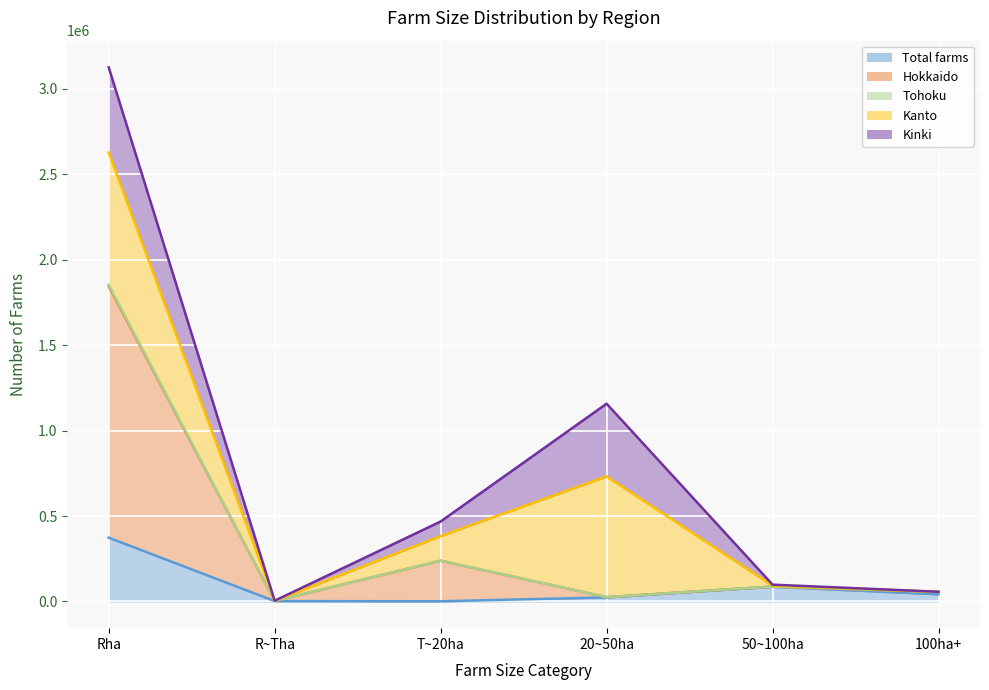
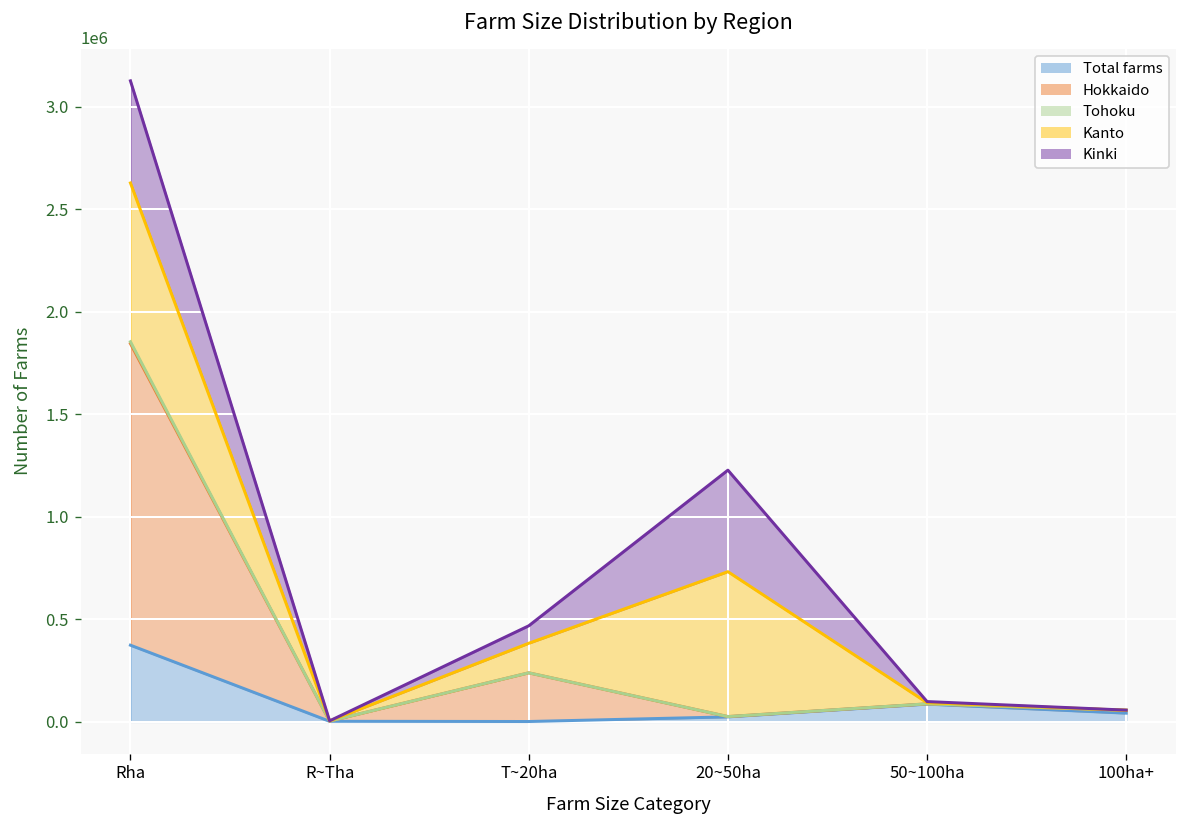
Kinki, 20~50ha: 430000 -> 500000
